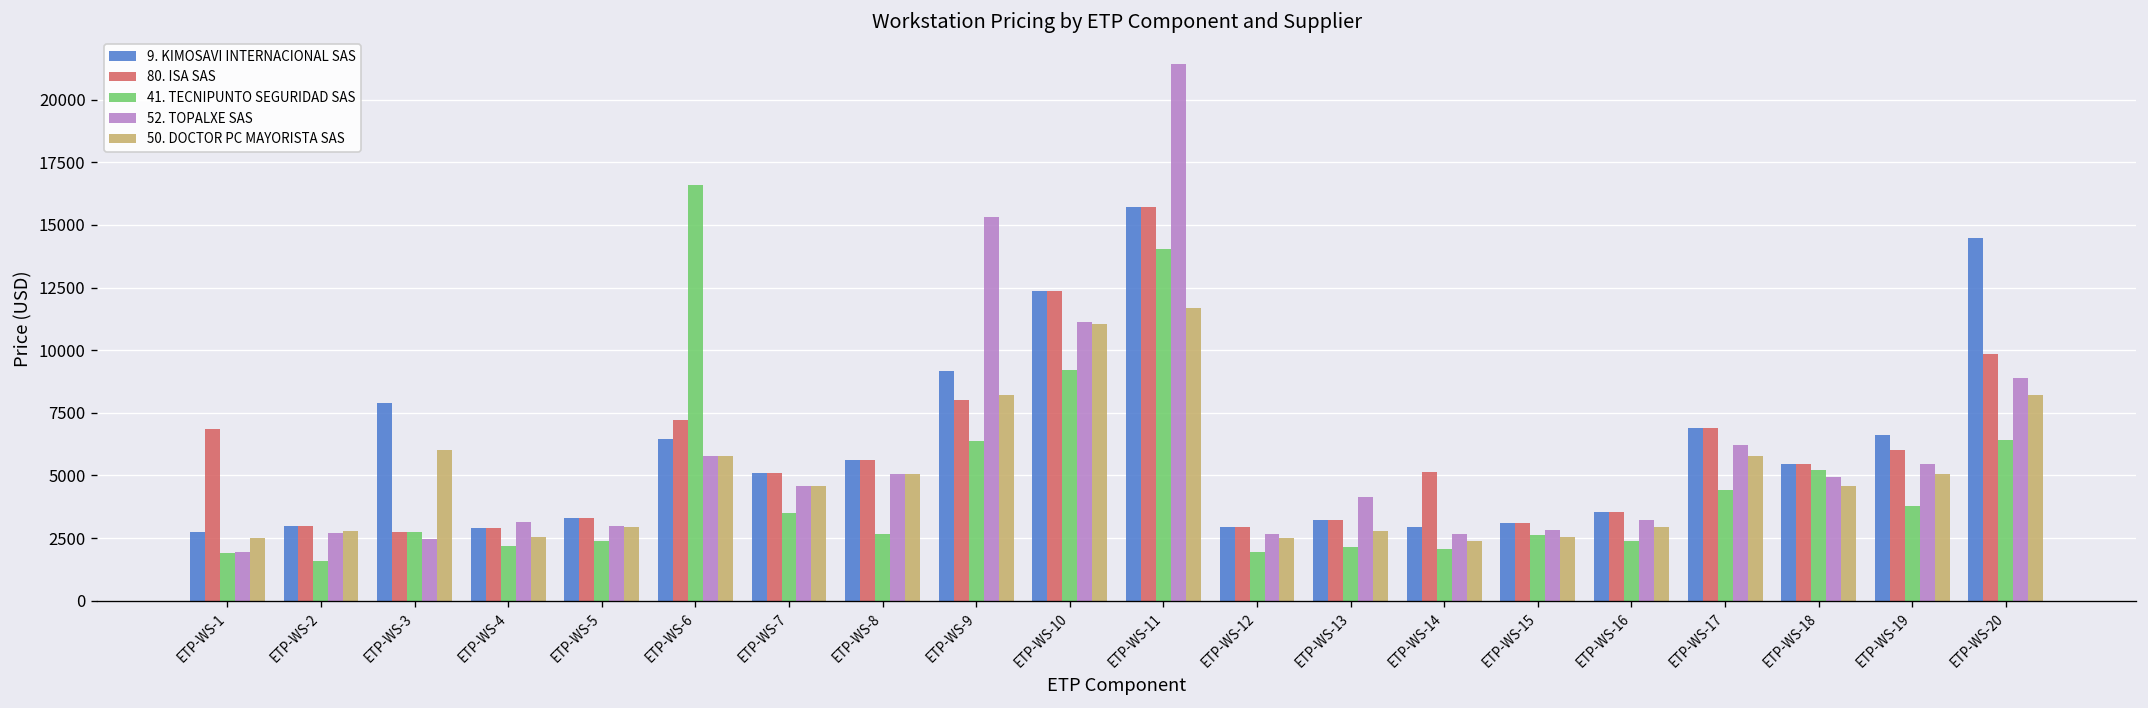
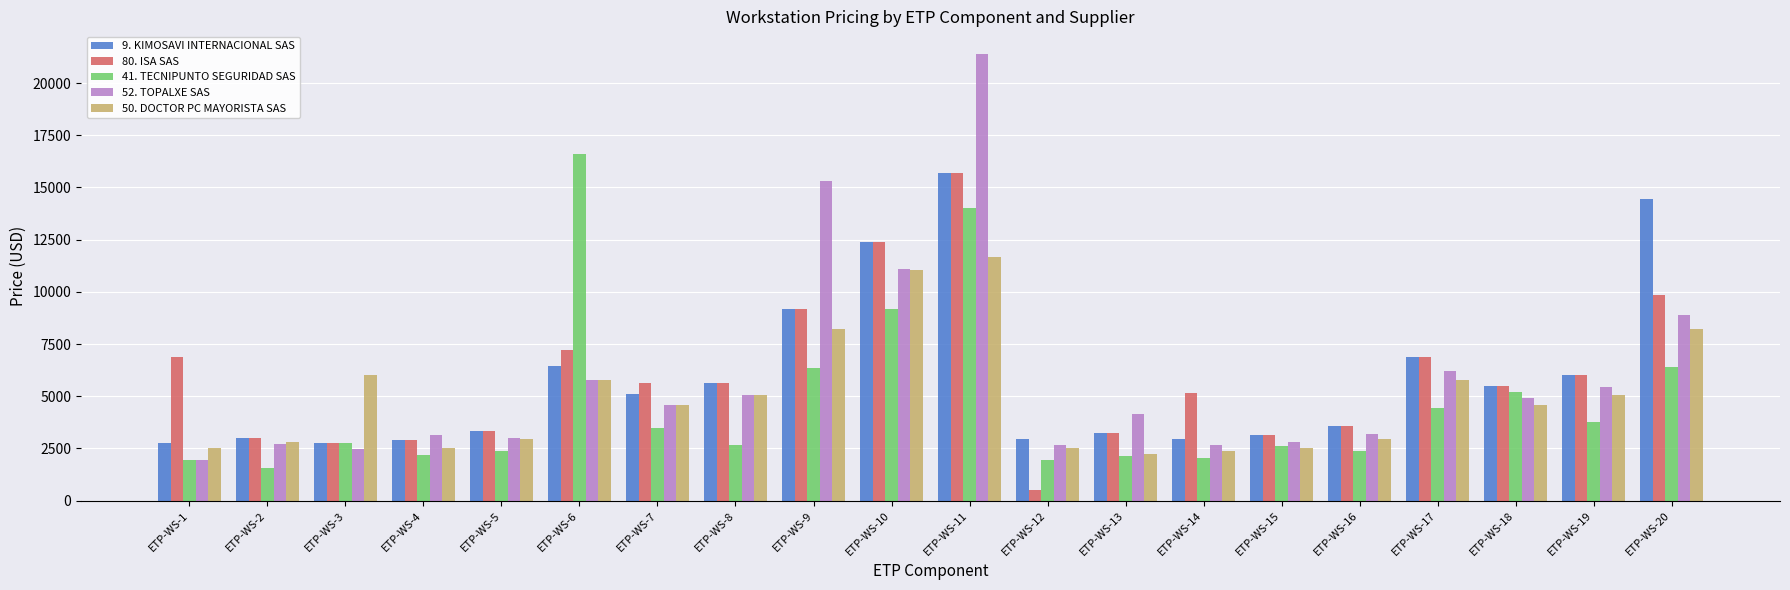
9. KIMOSAVI INTERNACIONAL SAS, ETP-WS-3: 7900 -> 2700
80. ISA SAS, ETP-WS-7: 5100 -> 5700
80. ISA SAS, ETP-WS-9: 8000 -> 9200
80. ISA SAS, ETP-WS-12: 2900 -> 500
50. DOCTOR PC MAYORISTA SAS, ETP-WS-13: 2800 -> 2200
9. KIMOSAVI INTERNACIONAL SAS, ETP-WS-19: 6600 -> 6000
